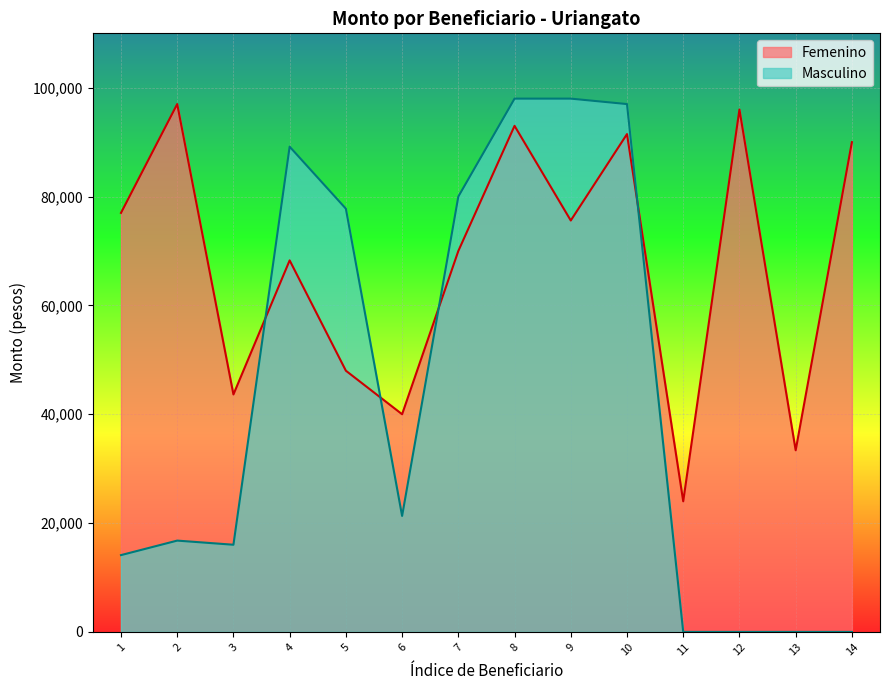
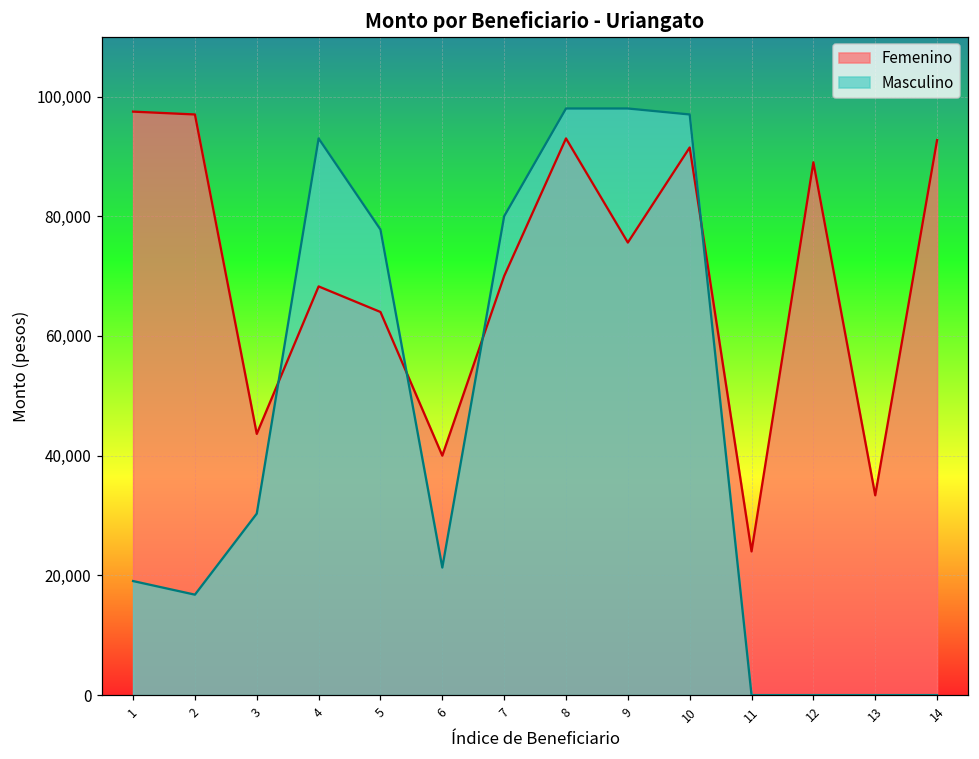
Femenino, 1: 77,000 -> 97,000
Masculino, 1: 14,000 -> 19,000
Masculino, 3: 16,000 -> 30,000
Masculino, 4: 89,000 -> 93,000
Femenino, 5: 48,000 -> 64,000
Femenino, 12: 96,000 -> 89,000
Femenino, 14: 90,000 -> 93,000
